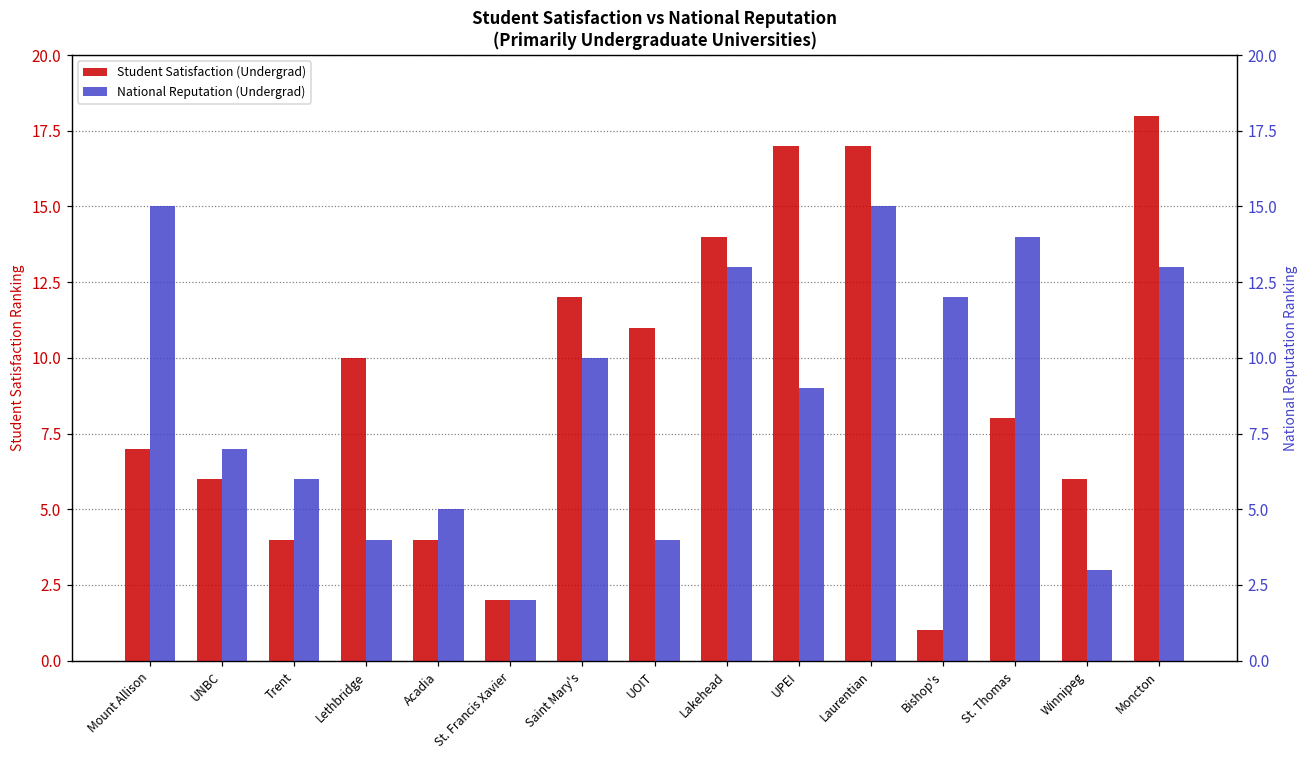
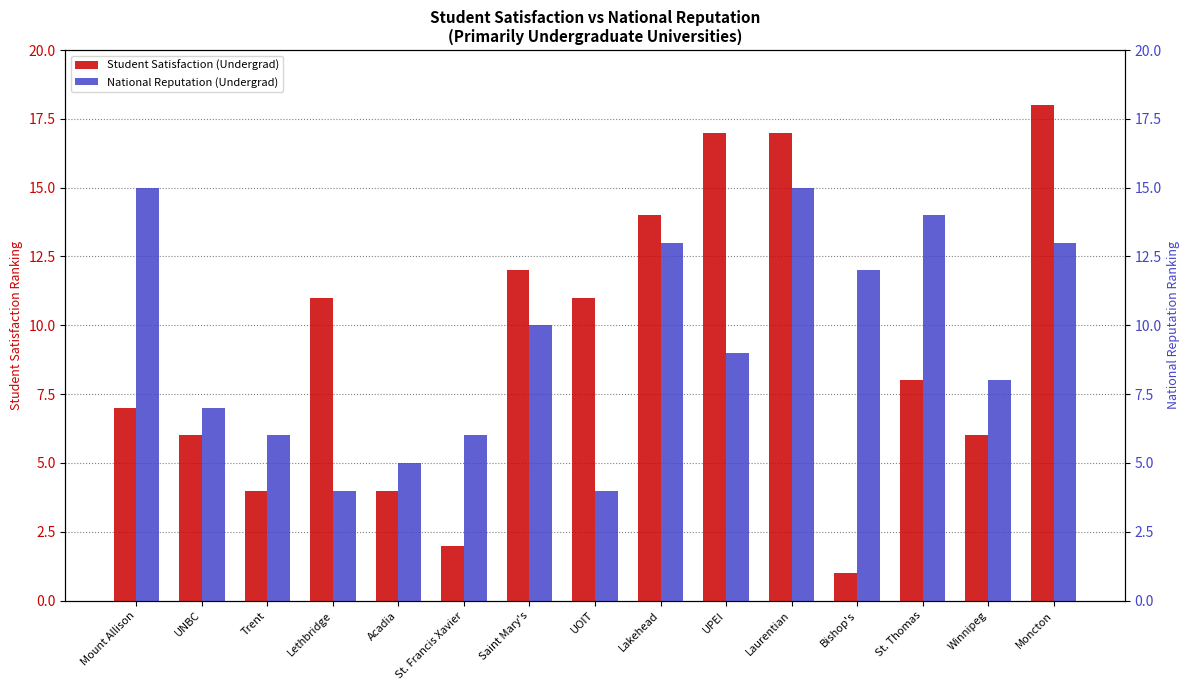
Student Satisfaction (Undergrad), Lethbridge: 10 -> 11
National Reputation (Undergrad), St. Francis Xavier: 2 -> 6
National Reputation (Undergrad), Winnipeg: 3 -> 8
